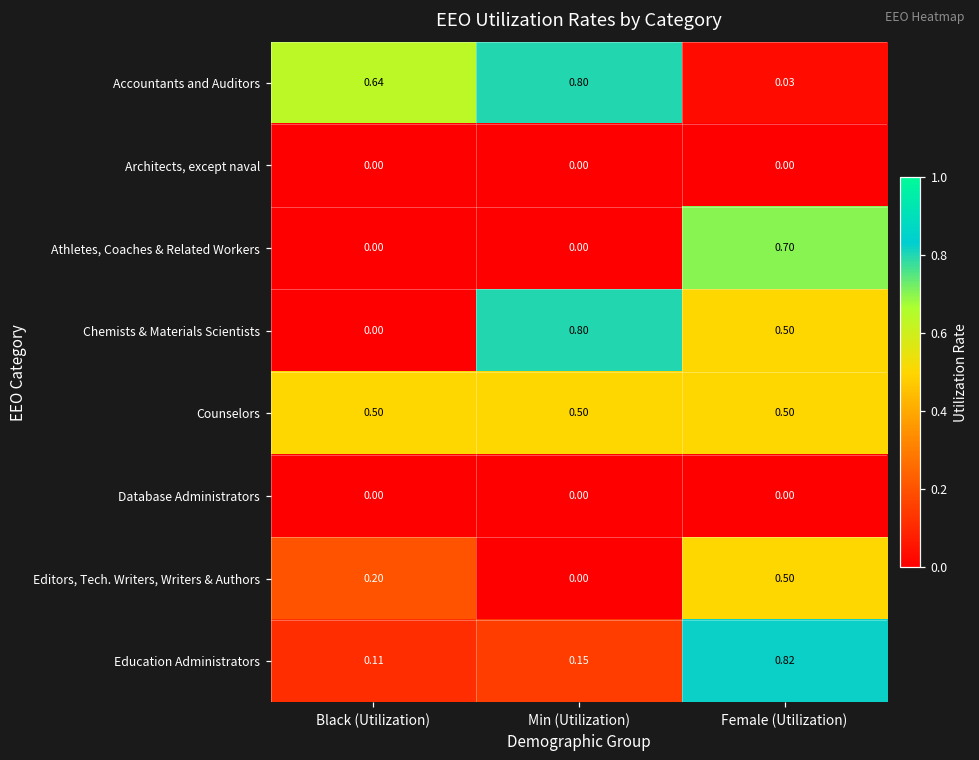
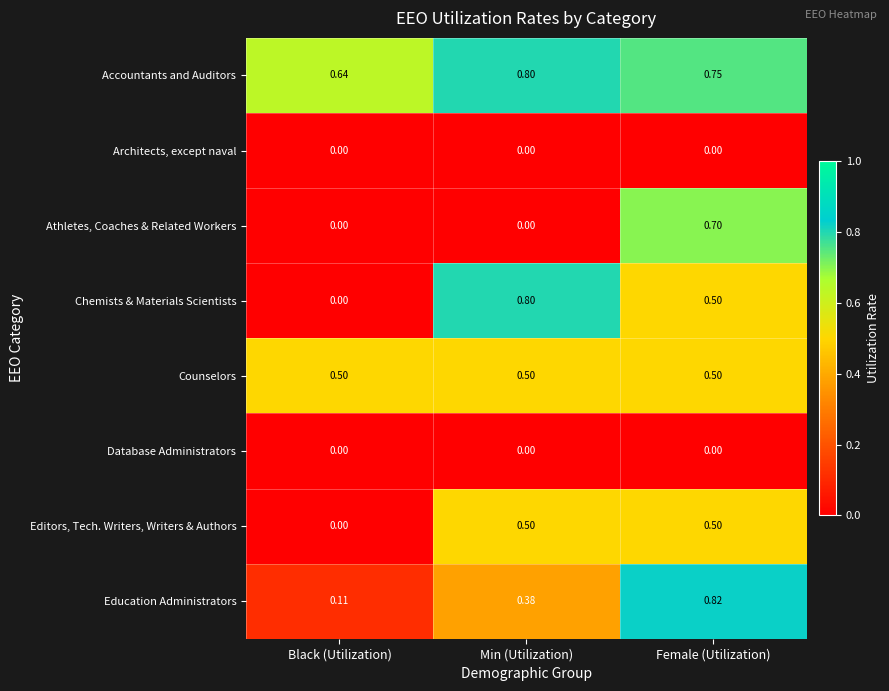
Accountants and Auditors, Female (Utilization): 0.03 -> 0.75
Editors, Tech. Writers, Writers & Authors, Black (Utilization): 0.20 -> 0.00
Editors, Tech. Writers, Writers & Authors, Min (Utilization): 0.00 -> 0.50
Education Administrators, Min (Utilization): 0.15 -> 0.38
